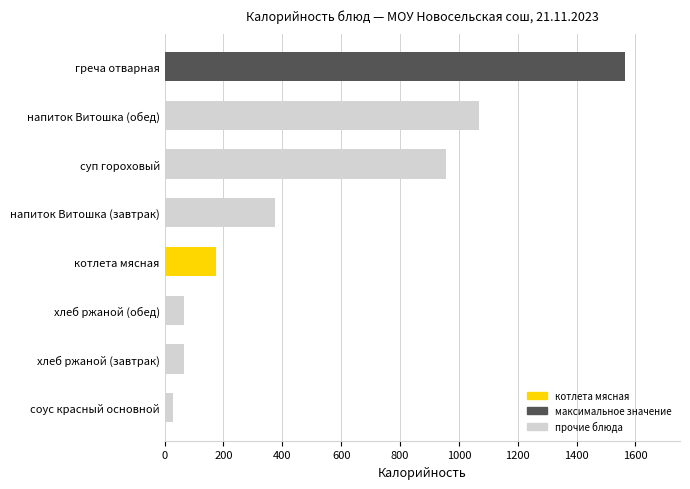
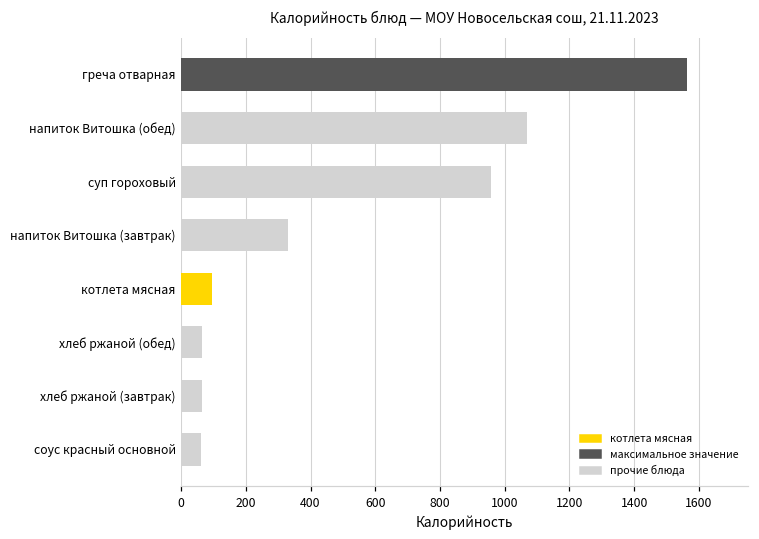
напиток Витошка (завтрак): 380 -> 330
котлета мясная: 180 -> 90
соус красный основной: 30 -> 60
